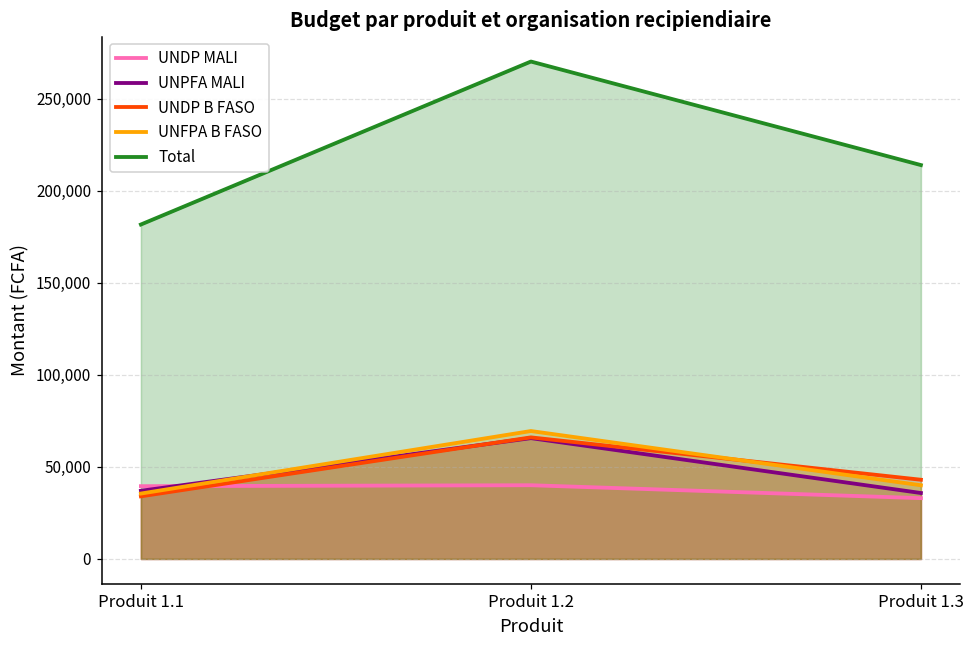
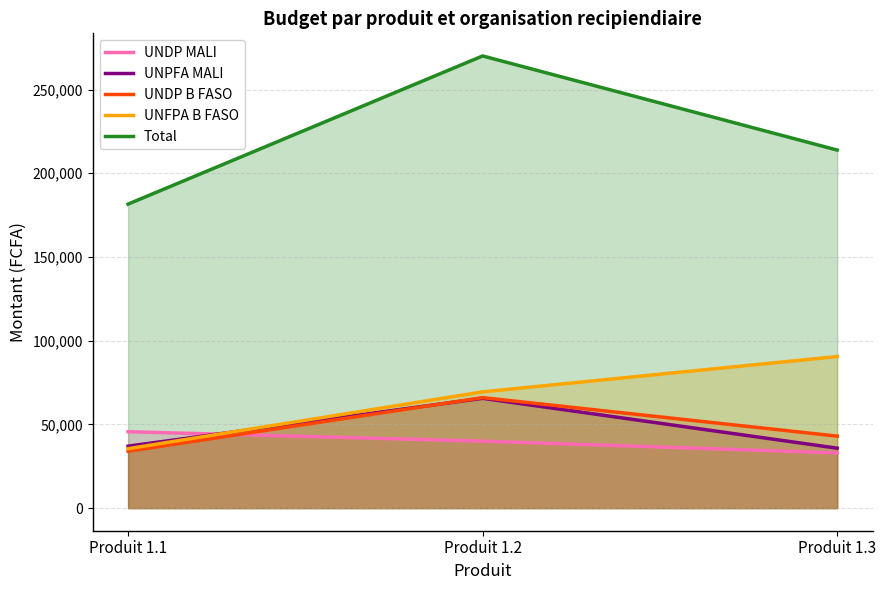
UNDP MALI, Produit 1.1: 40,000 -> 46,000
UNFPA B FASO, Produit 1.3: 40,000 -> 91,000
